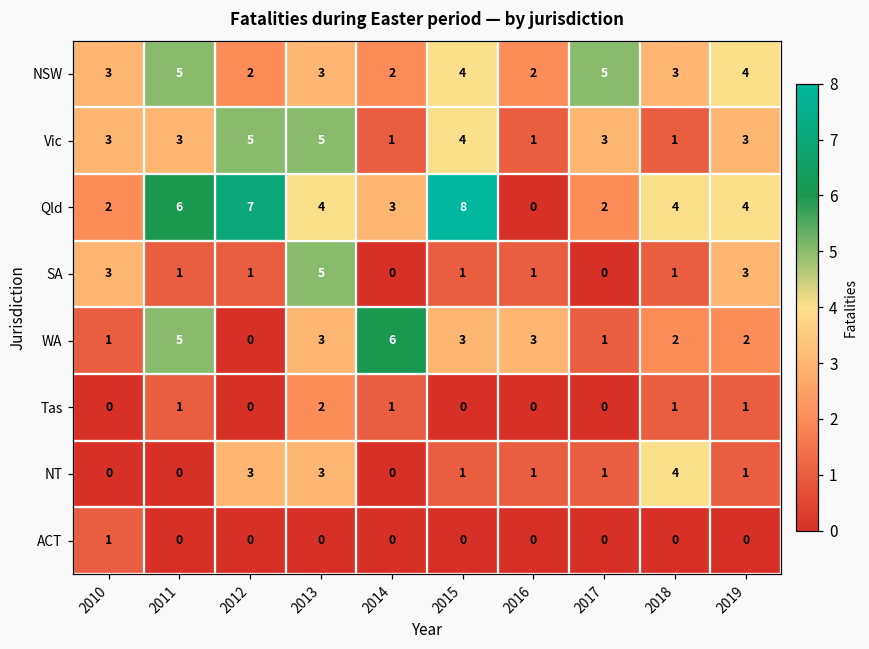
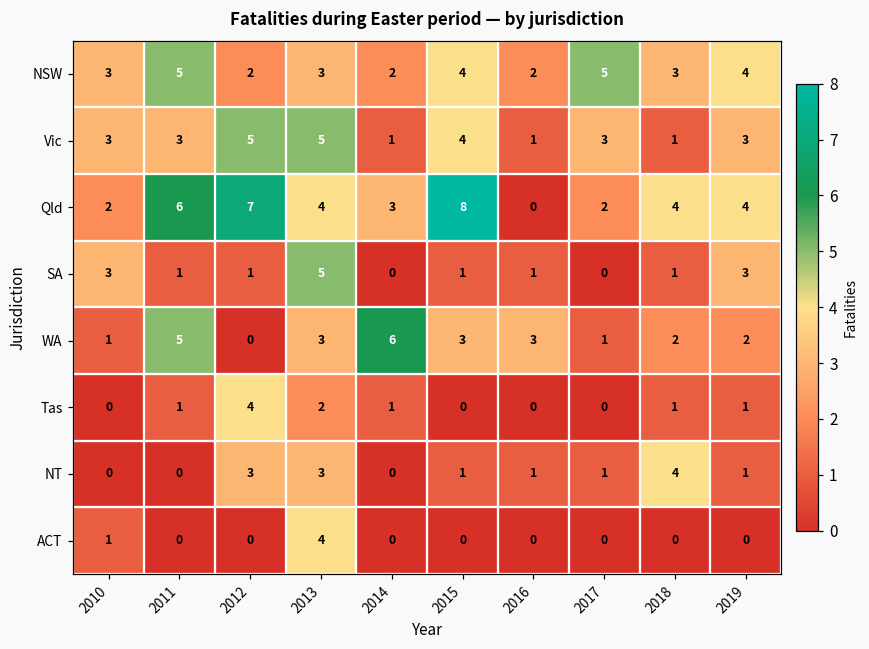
Tas, 2012: 0 -> 4
ACT, 2013: 0 -> 4
